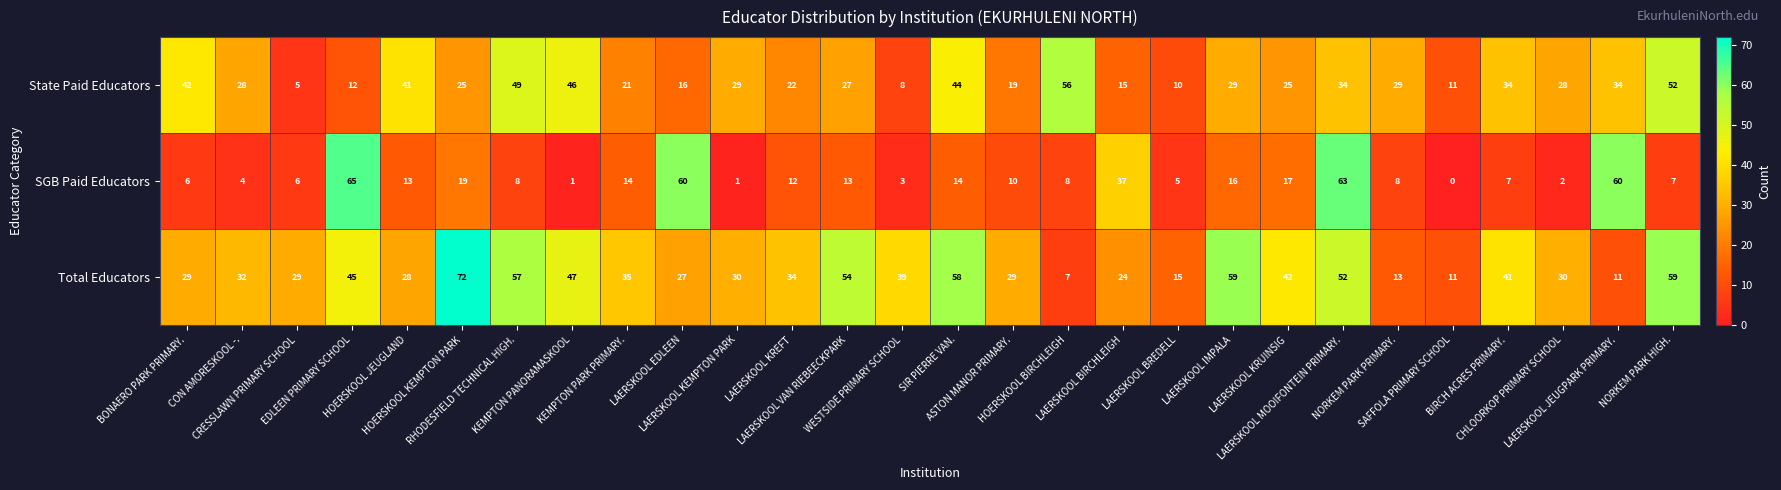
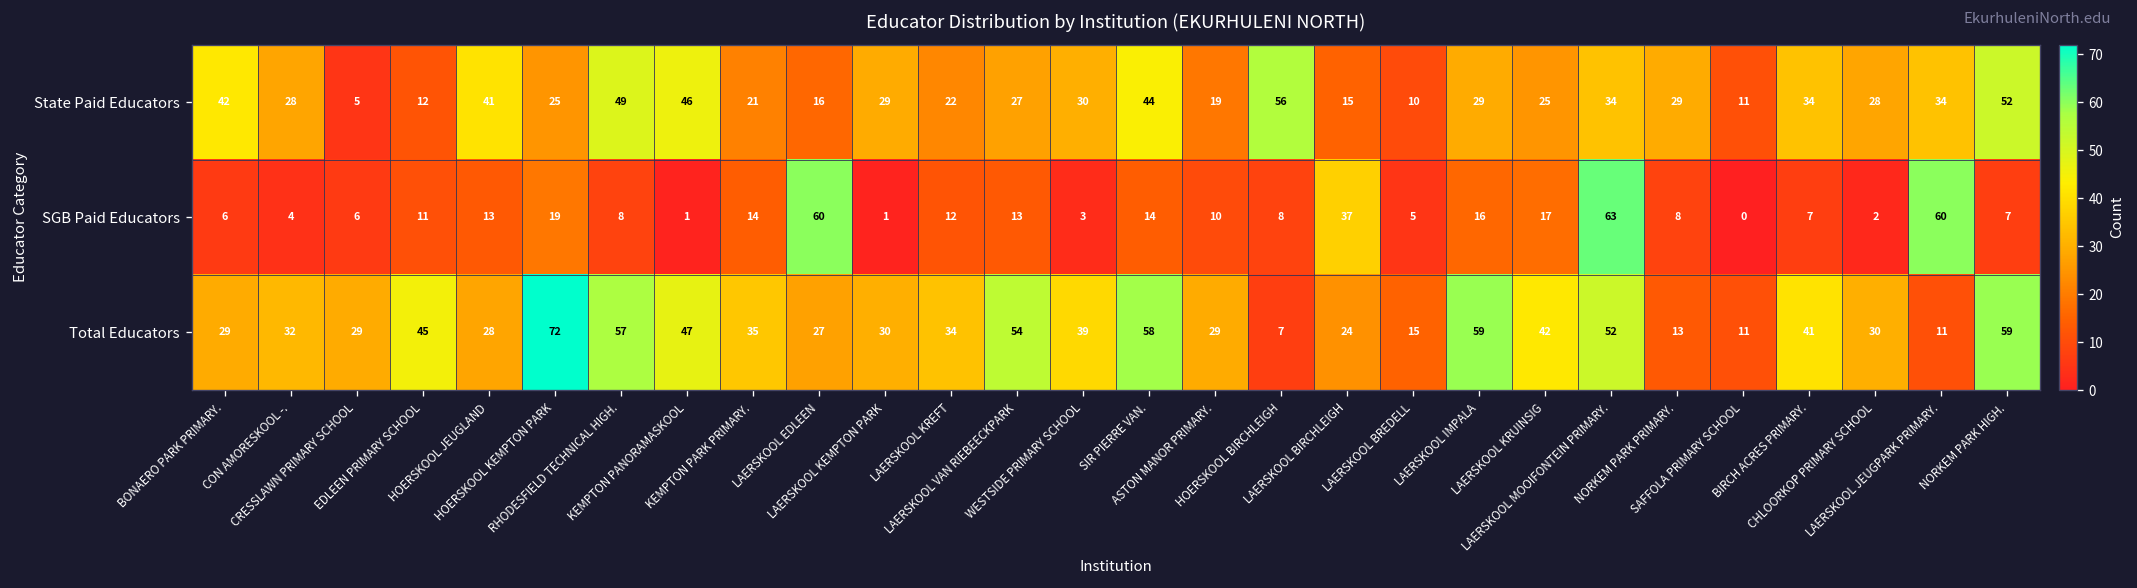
State Paid Educators, WESTSIDE PRIMARY SCHOOL: 8 -> 30
SGB Paid Educators, EDLEEN PRIMARY SCHOOL: 65 -> 11
